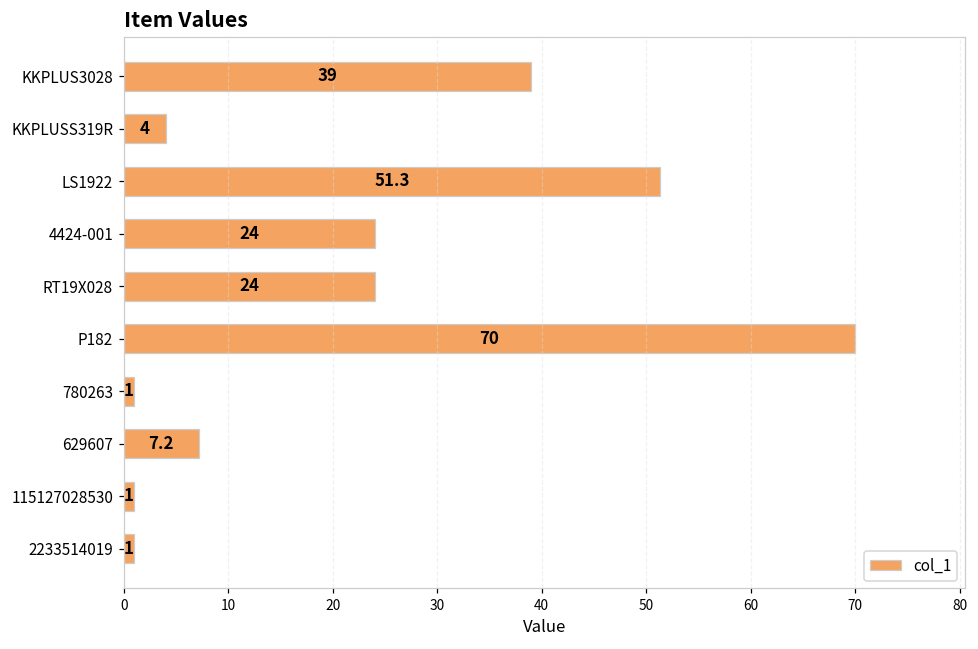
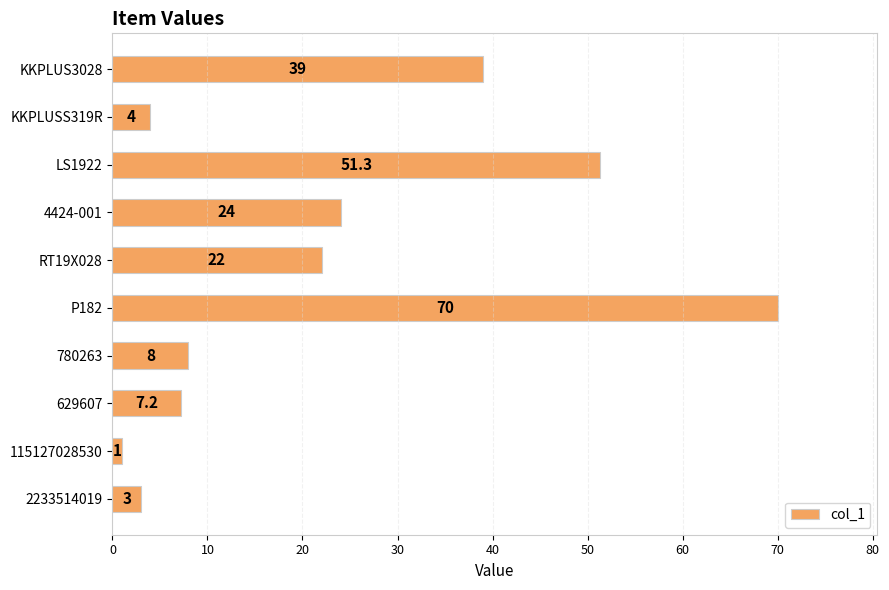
RT19X028: 24 -> 22
780263: 1 -> 8
2233514019: 1 -> 3
